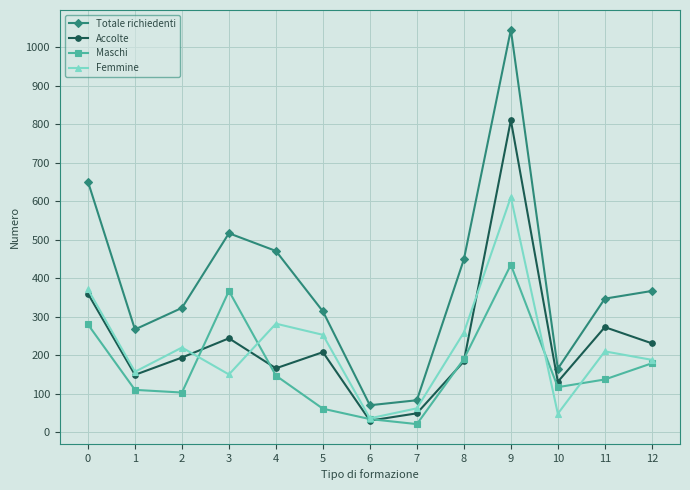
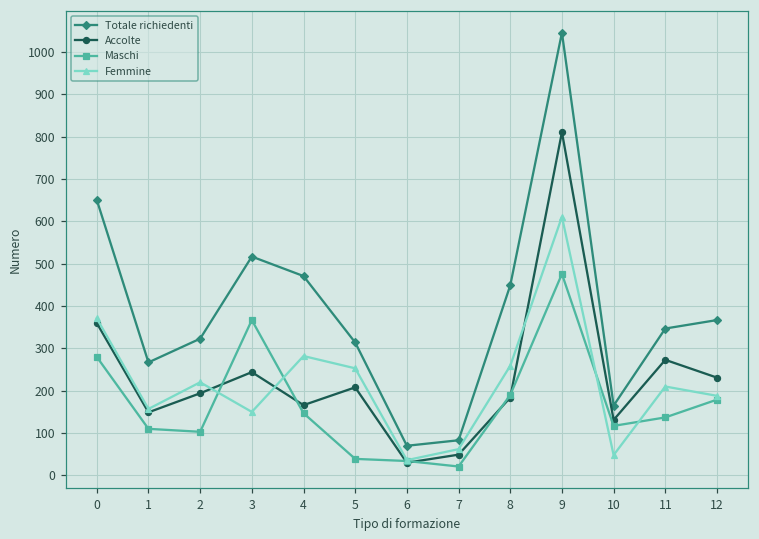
Maschi, 5: 60 -> 40
Maschi, 9: 440 -> 480
